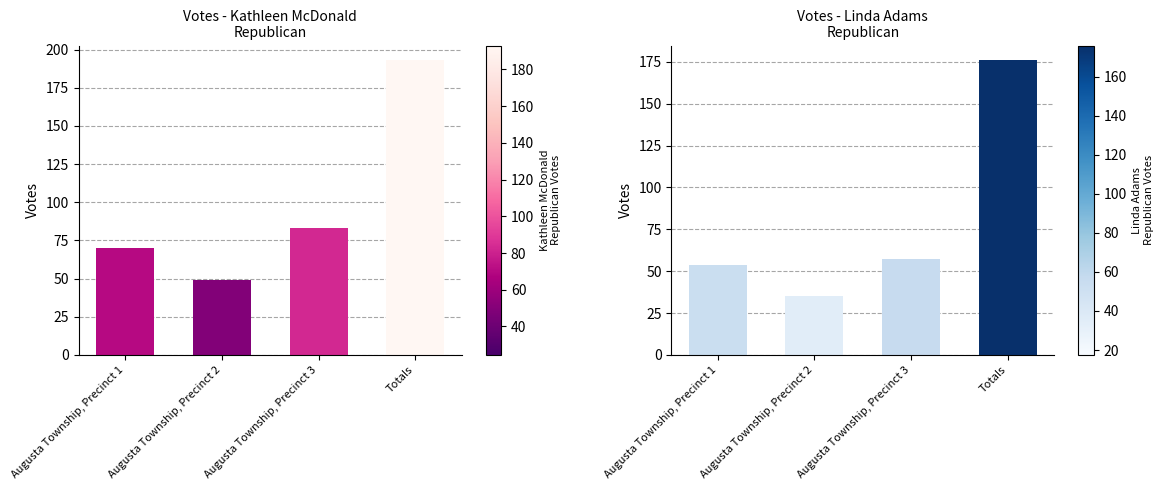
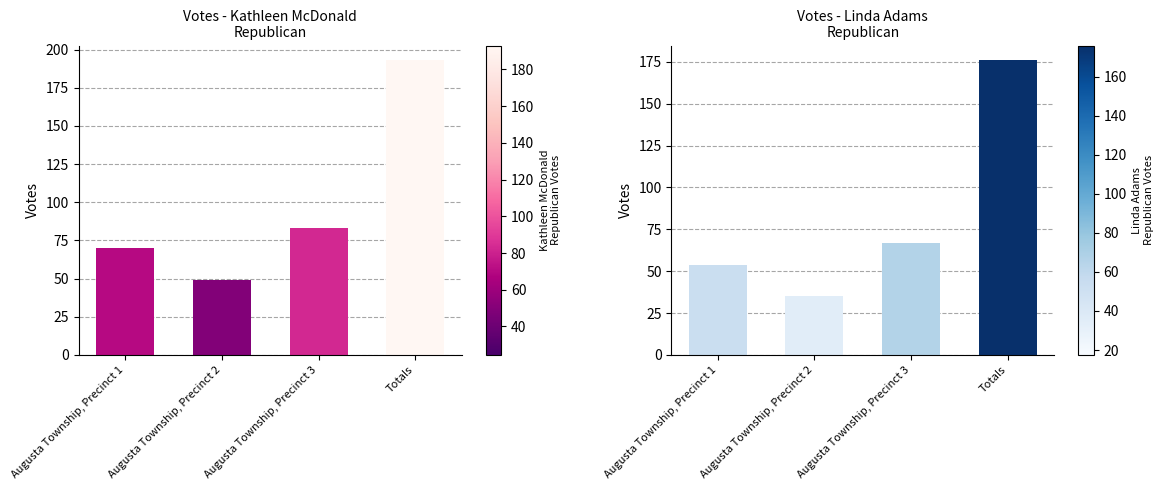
Votes - Linda Adams Republican, Augusta Township, Precinct 3: 57 -> 67
